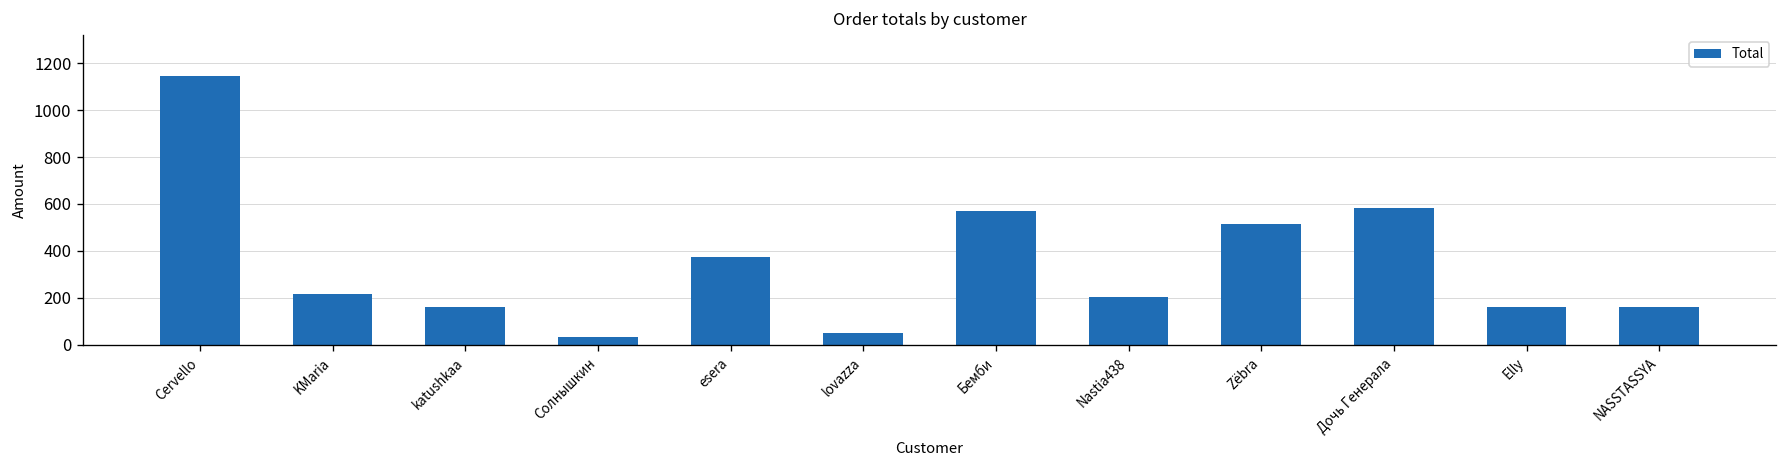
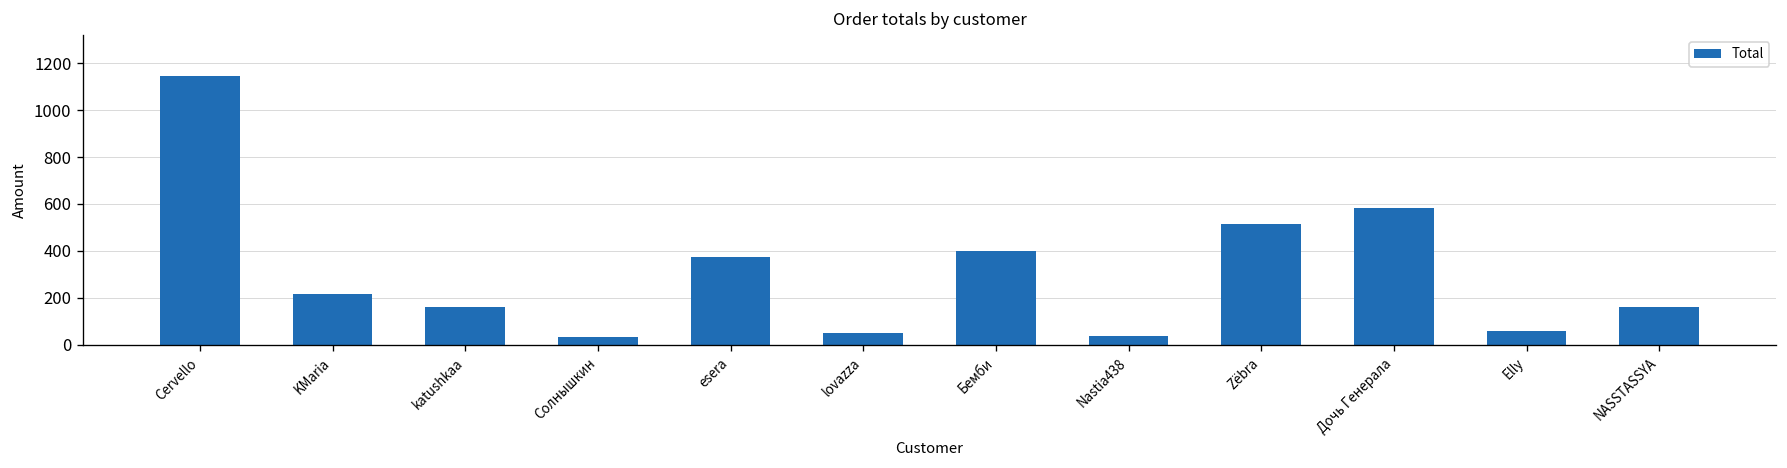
Бемби: 570 -> 400
Nastia438: 200 -> 40
Elly: 160 -> 60
